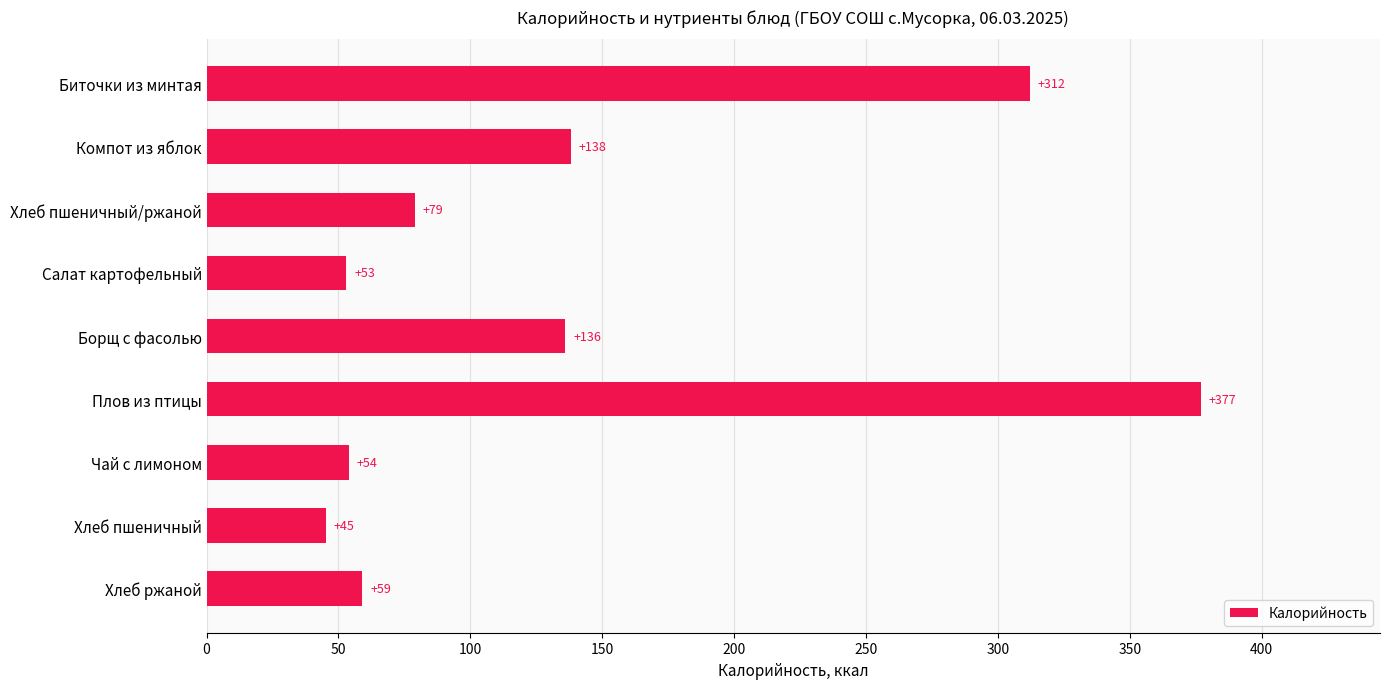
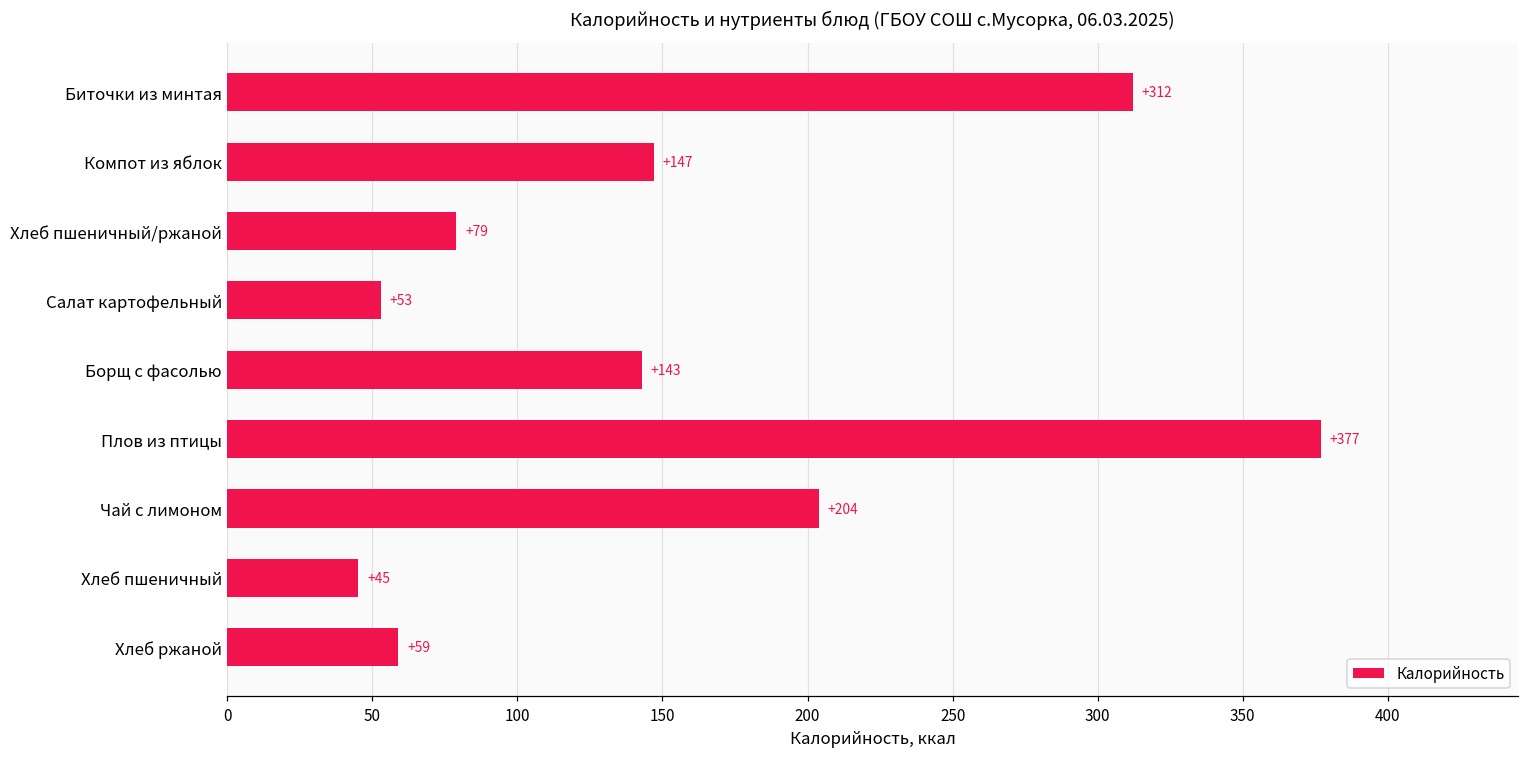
Компот из яблок: +138 -> +147
Борщ с фасолью: +136 -> +143
Чай с лимоном: +54 -> +204
